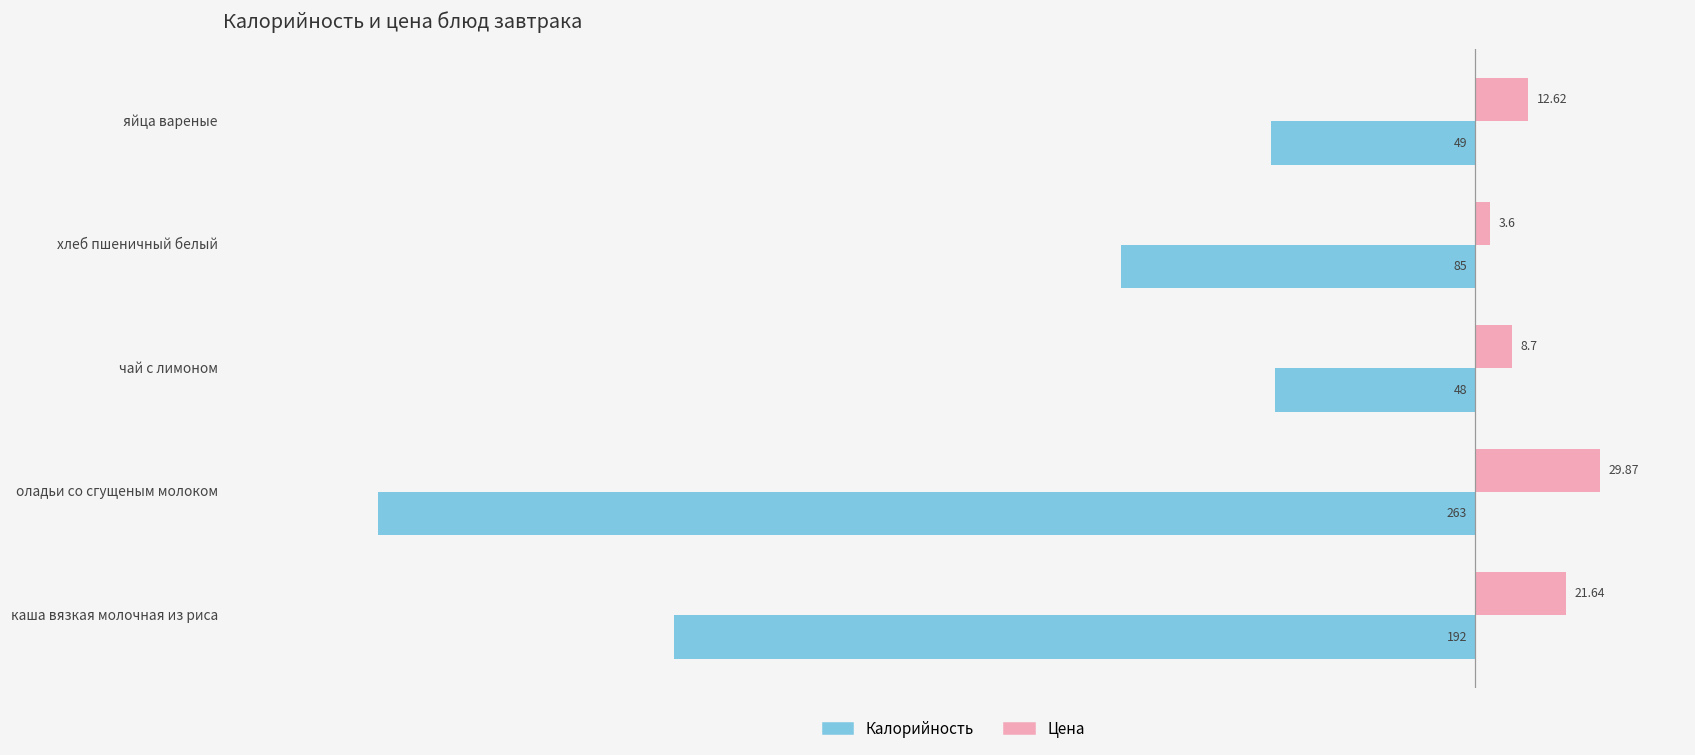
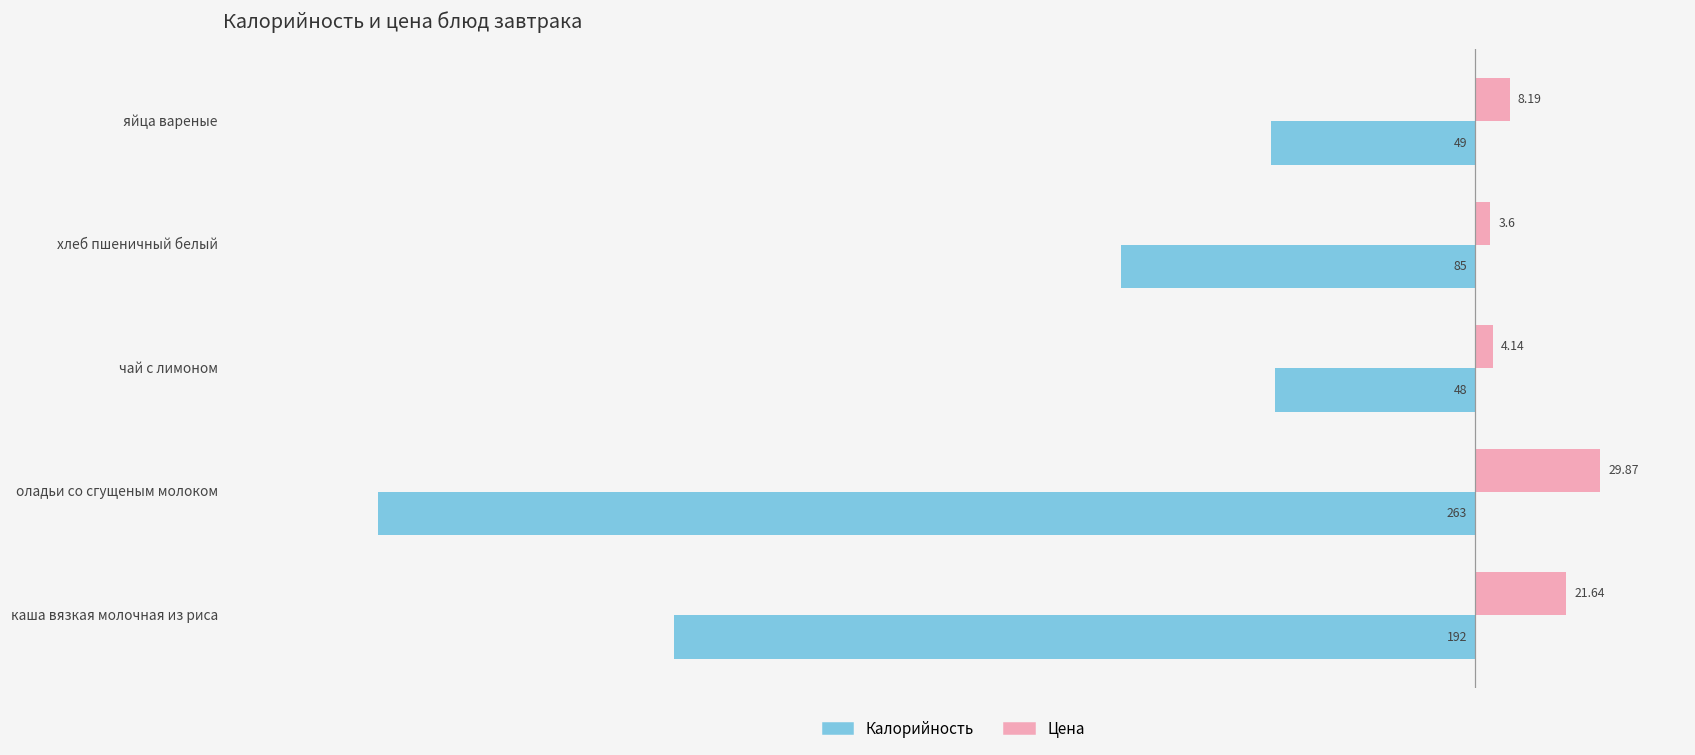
Цена, яйца вареные: 12.62 -> 8.19
Цена, чай с лимоном: 8.7 -> 4.14
